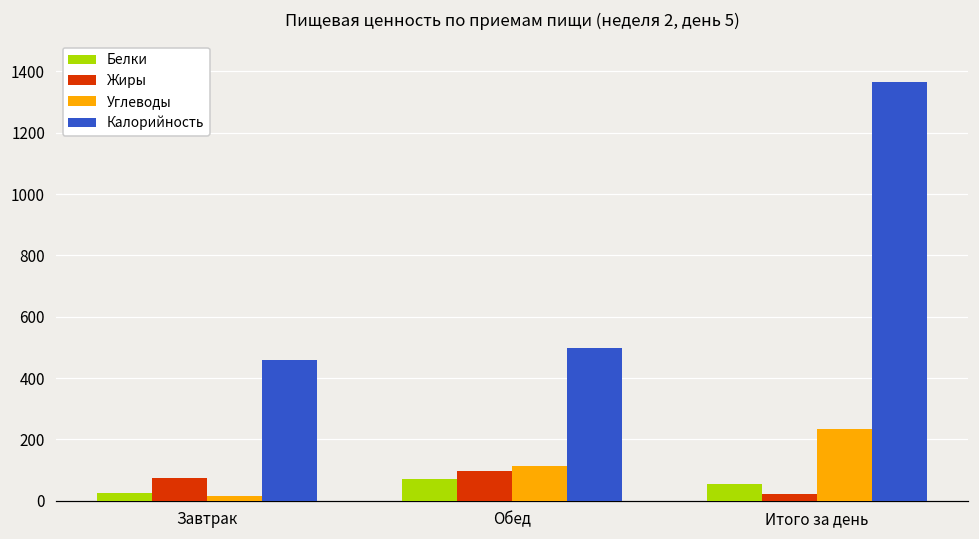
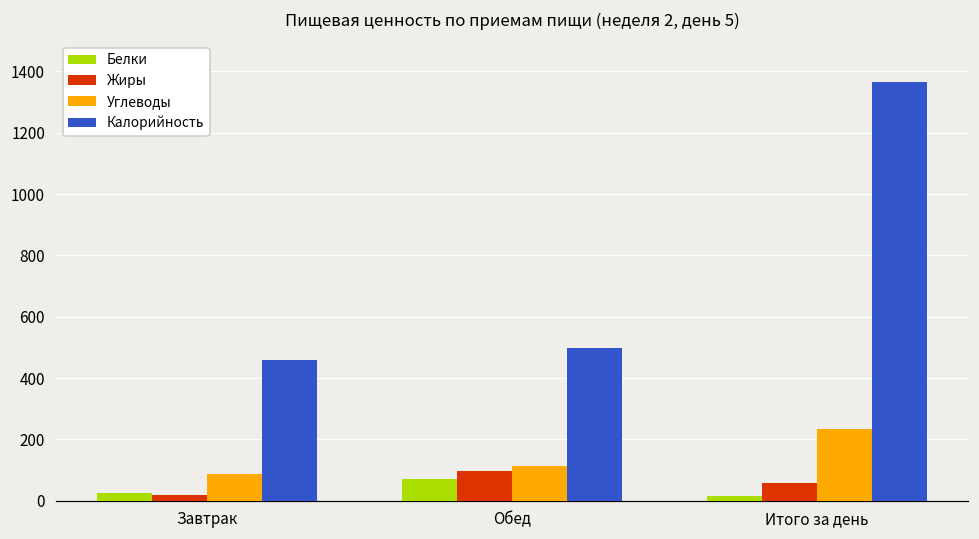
Жиры, Завтрак: 70 -> 20
Углеводы, Завтрак: 20 -> 90
Белки, Итого за день: 50 -> 20
Жиры, Итого за день: 20 -> 60
